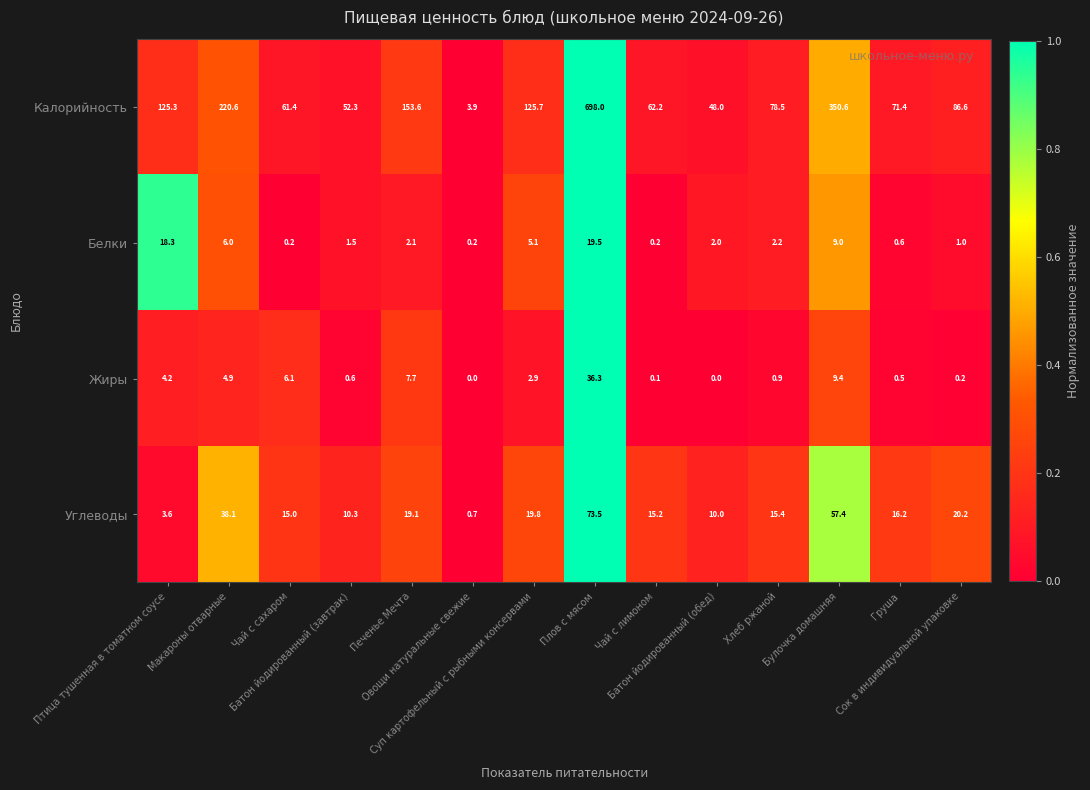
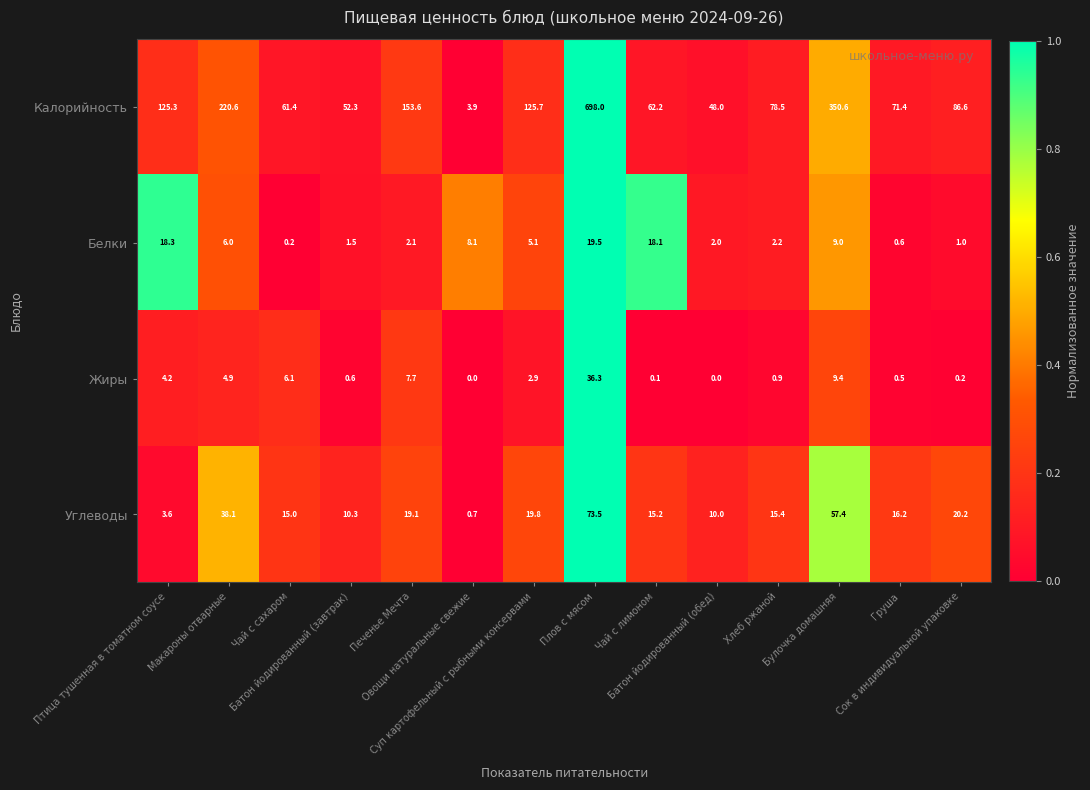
Белки, Овощи натуральные свежие: 0.2 -> 8.1
Белки, Чай с лимоном: 0.2 -> 18.1
